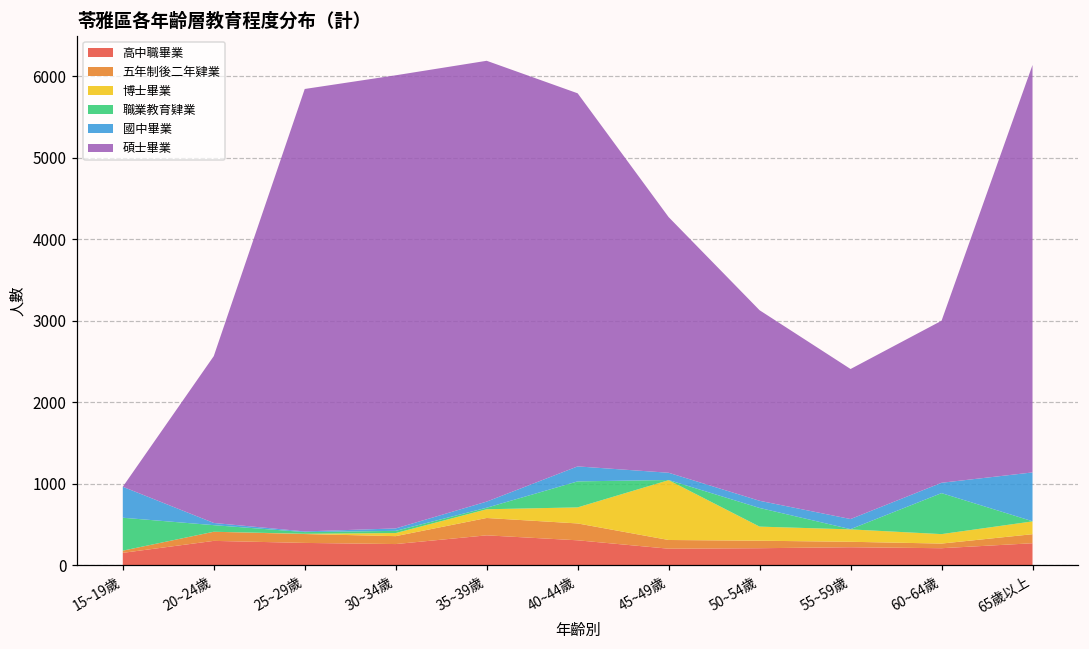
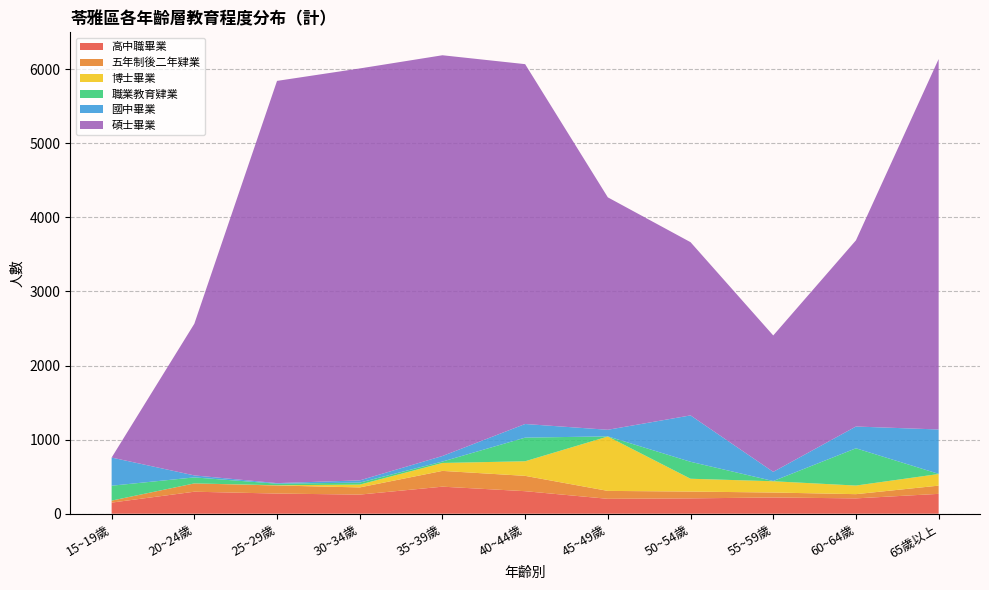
職業教育肄業, 15~19歲: 400 -> 200
碩士畢業, 40~44歲: 4600 -> 4900
國中畢業, 50~54歲: 100 -> 600
國中畢業, 60~64歲: 100 -> 300
碩士畢業, 60~64歲: 2000 -> 2500
